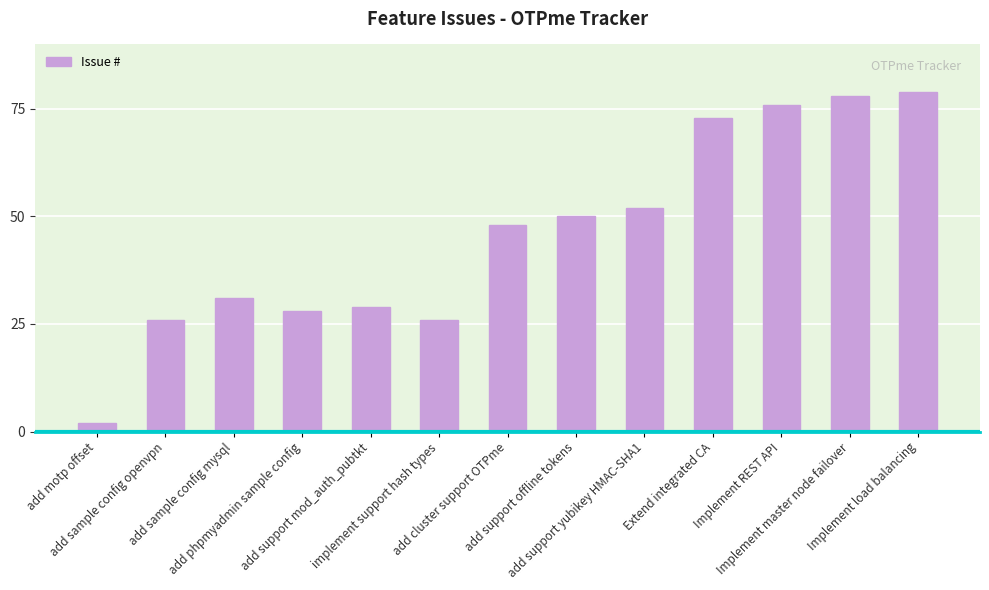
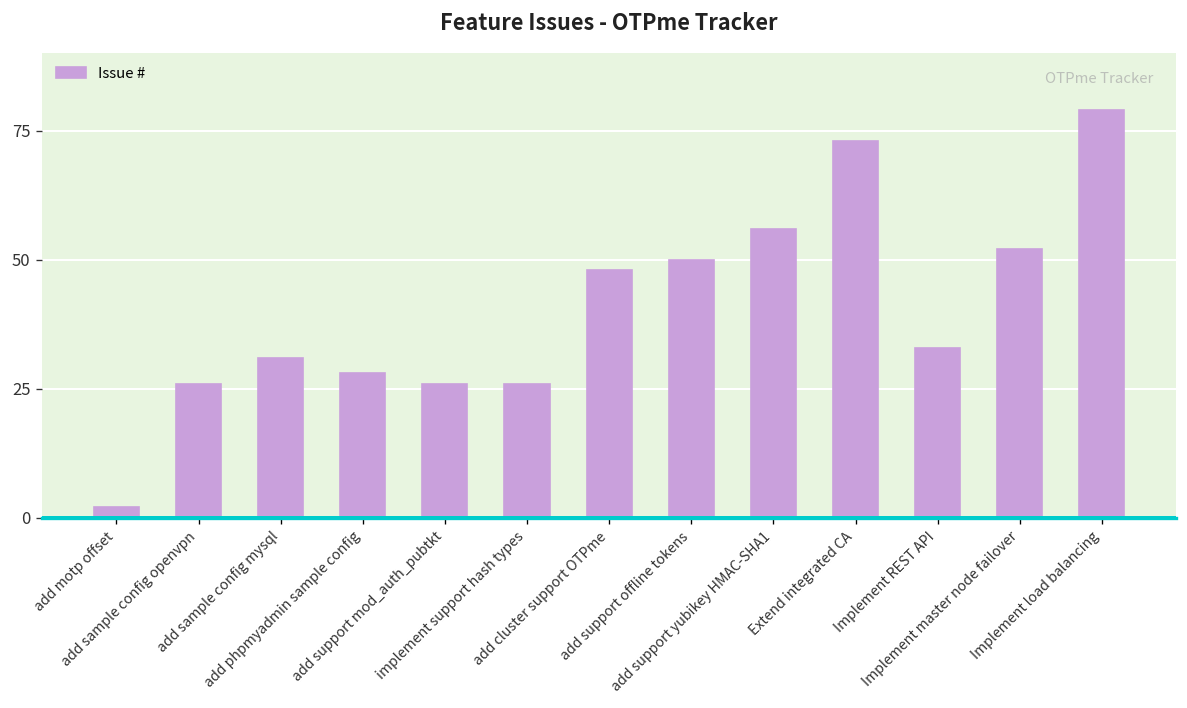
add support mod_auth_pubtkt: 29 -> 26
add support yubikey HMAC-SHA1: 52 -> 56
Implement REST API: 76 -> 33
Implement master node failover: 78 -> 52
